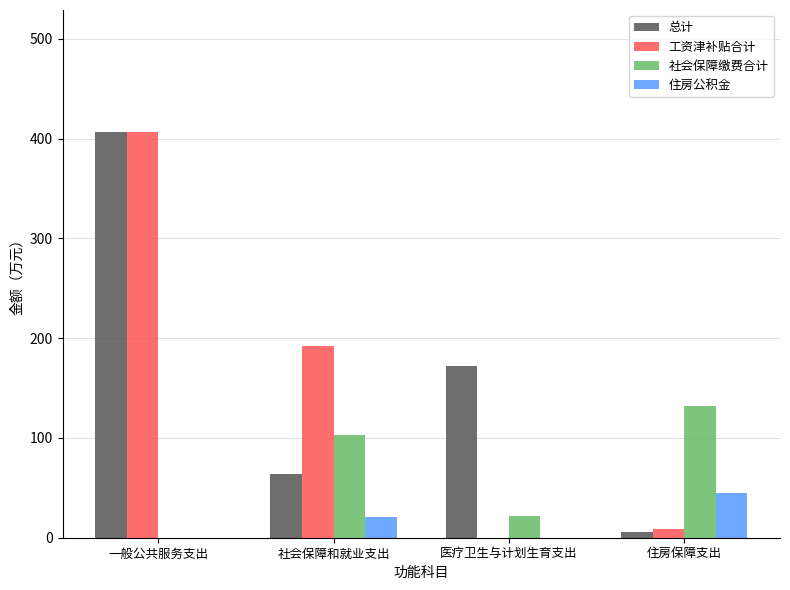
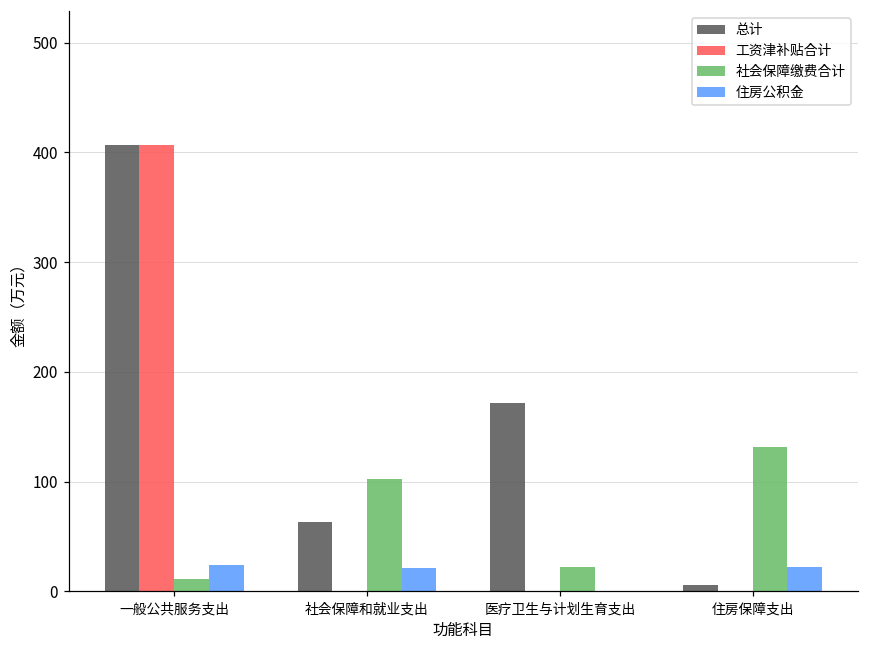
社会保障缴费合计, 一般公共服务支出: 0 -> 10
住房公积金, 一般公共服务支出: 0 -> 20
工资津补贴合计, 社会保障和就业支出: 190 -> 0
工资津补贴合计, 住房保障支出: 10 -> 0
住房公积金, 住房保障支出: 40 -> 20
